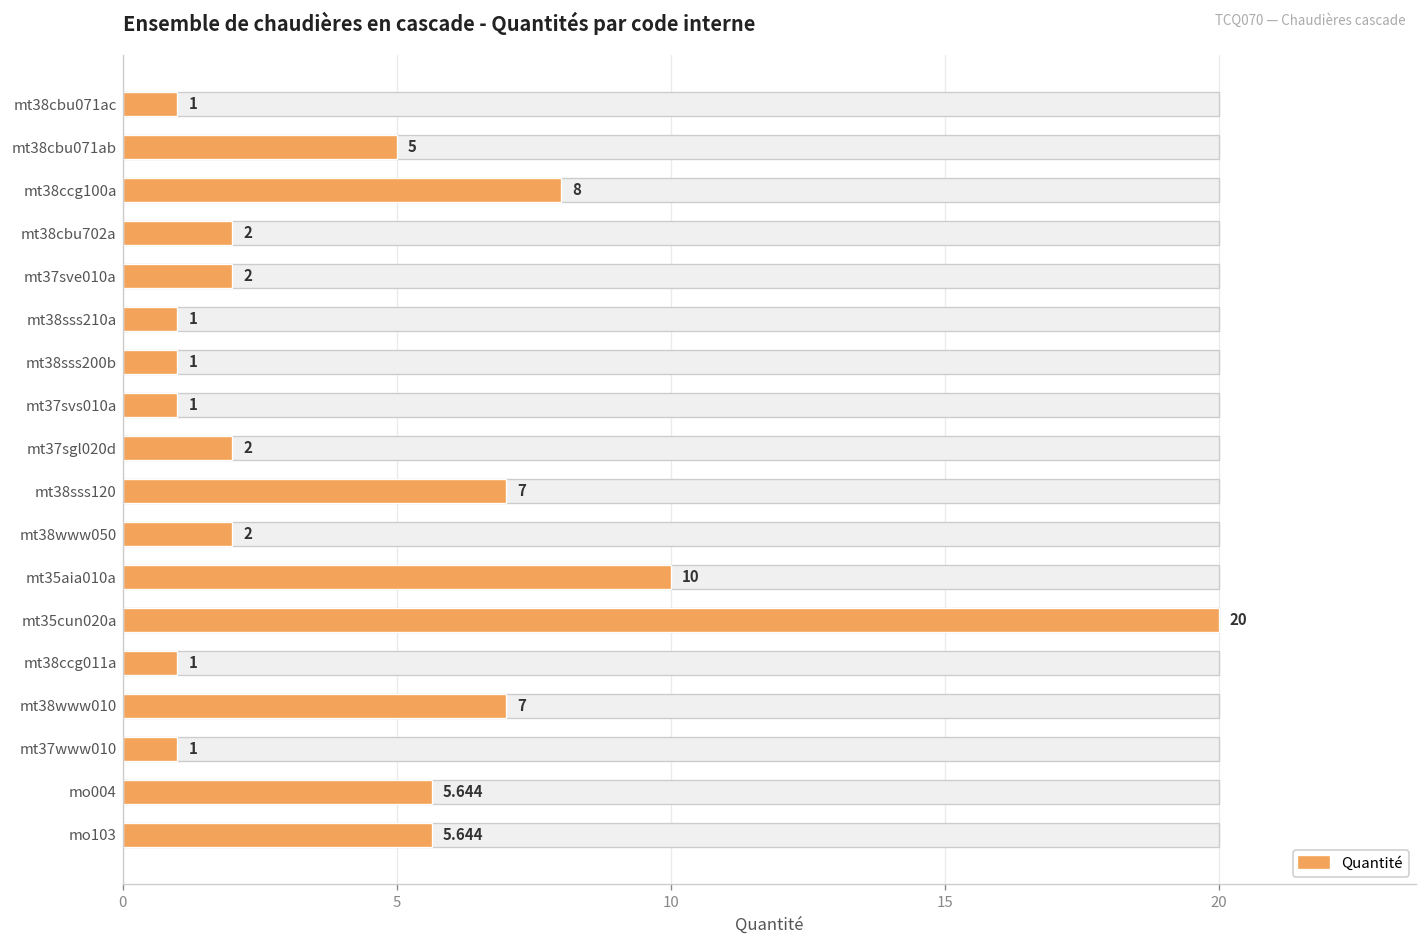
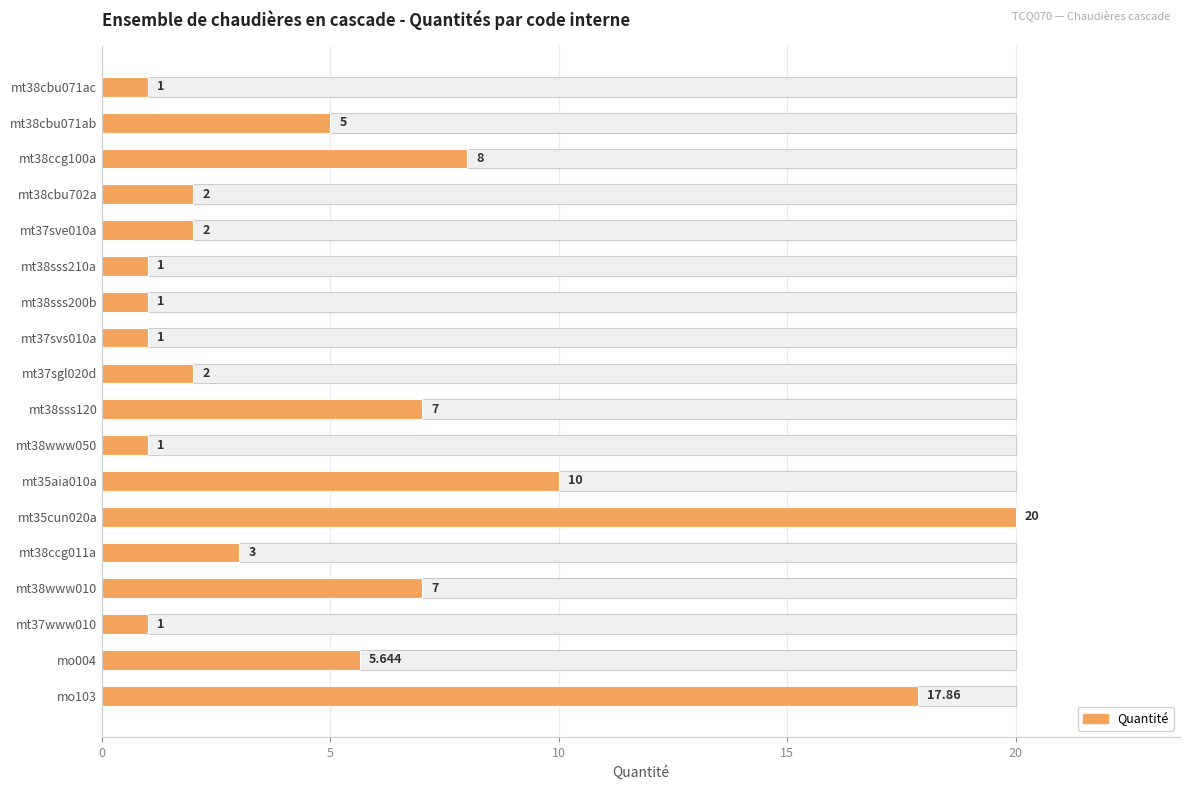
Quantité, mt38www050: 2 -> 1
Quantité, mt38ccg011a: 1 -> 3
Quantité, mo103: 5.644 -> 17.86
